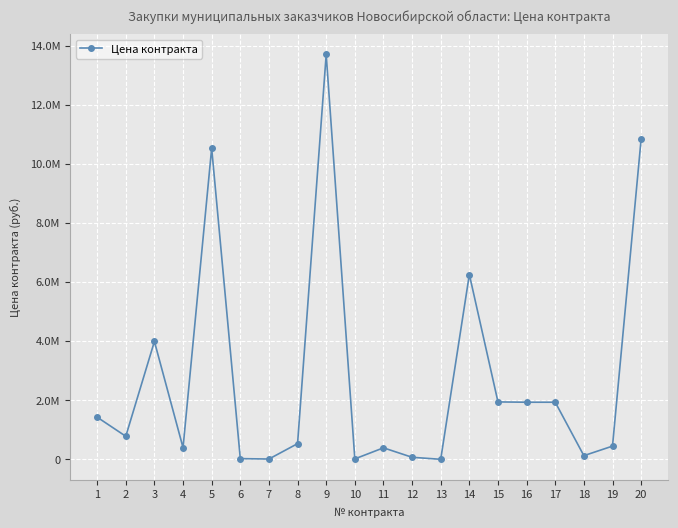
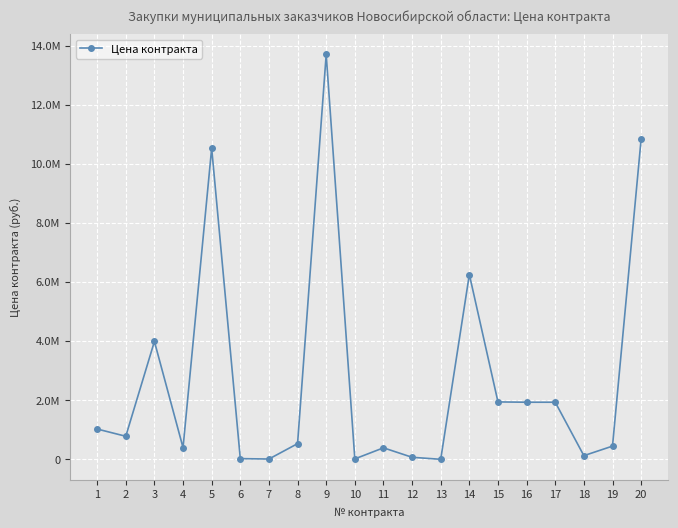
1: 1400000 -> 1000000
